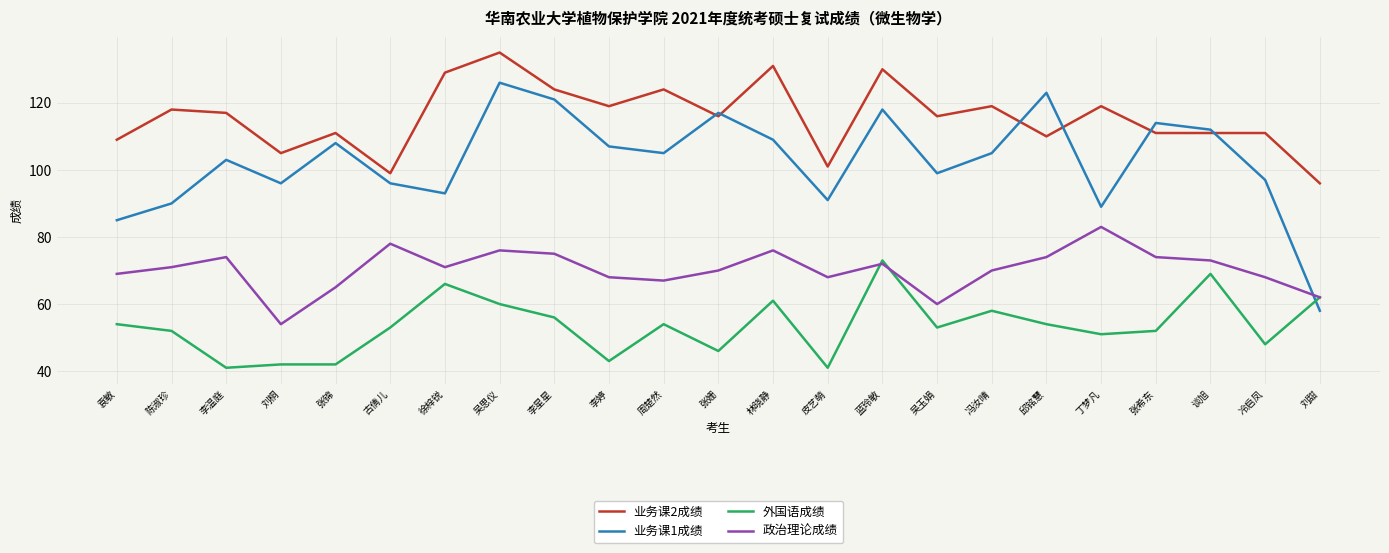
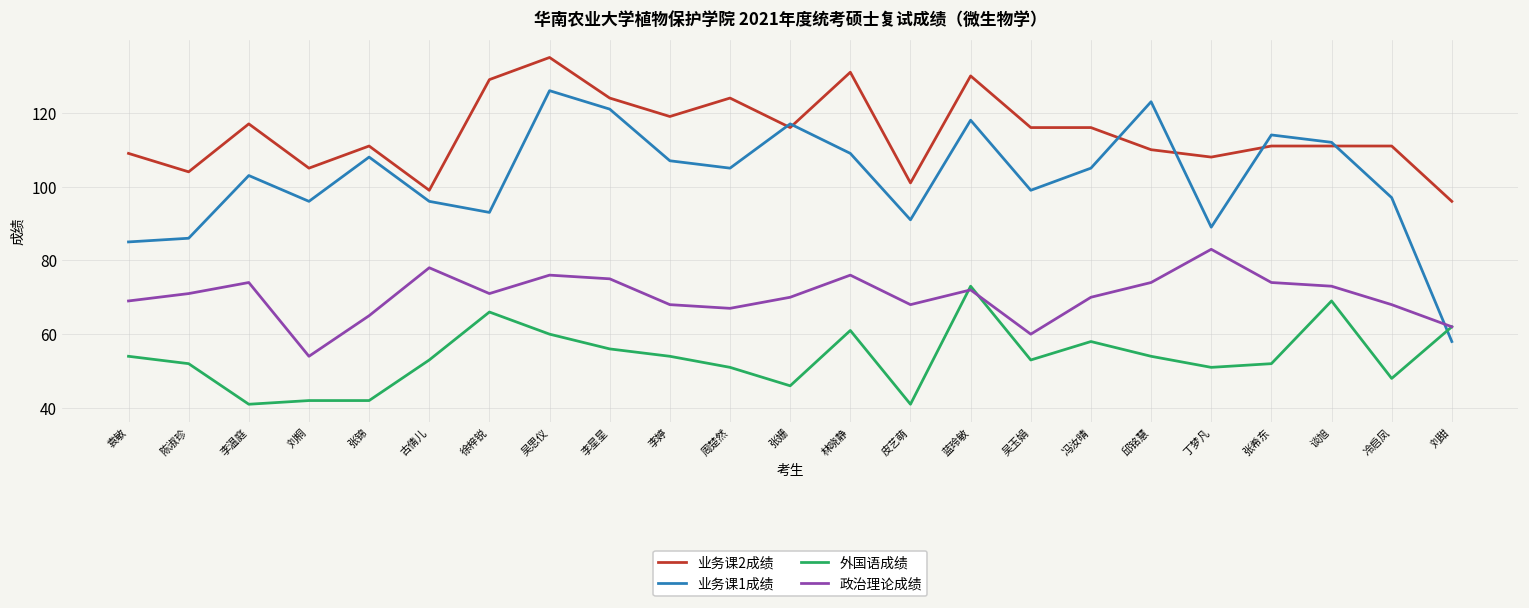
业务课2成绩, 陈淑珍: 118 -> 104
业务课1成绩, 陈淑珍: 90 -> 86
外国语成绩, 李婷: 43 -> 54
外国语成绩, 周楚然: 54 -> 51
业务课2成绩, 冯汝晴: 119 -> 116
业务课2成绩, 丁梦凡: 119 -> 108
